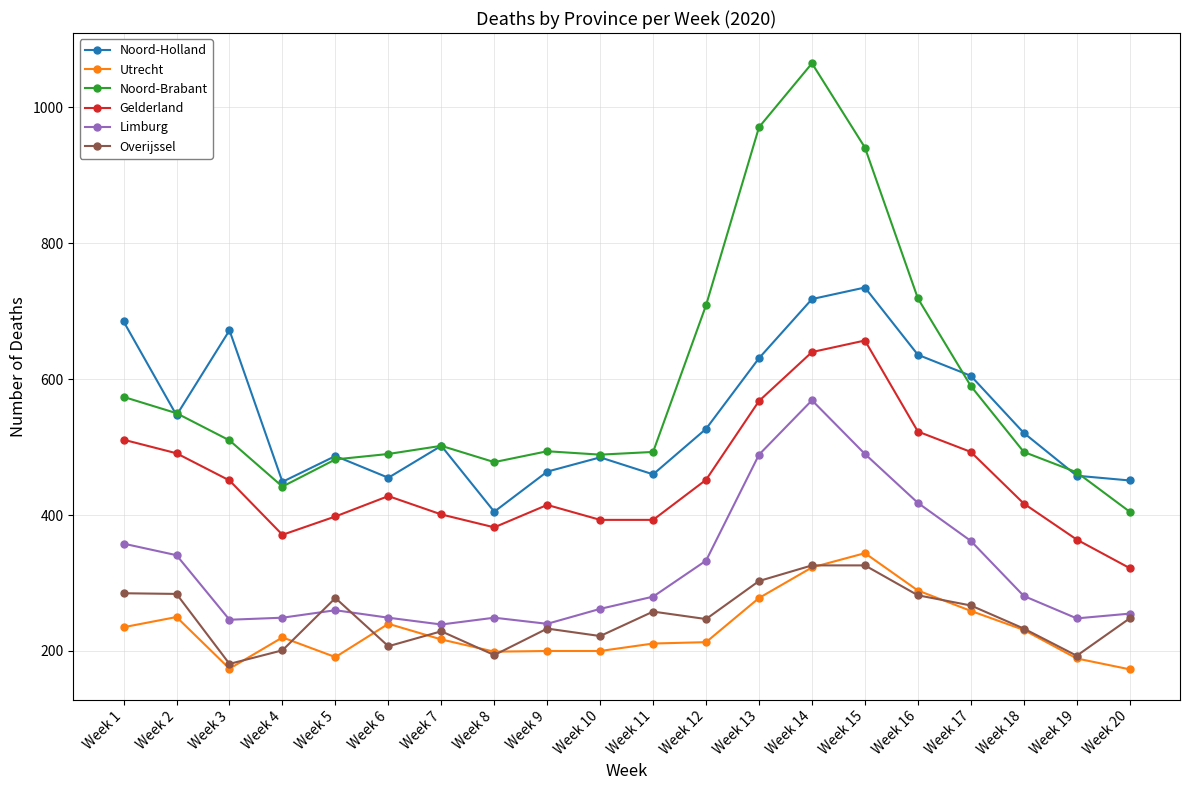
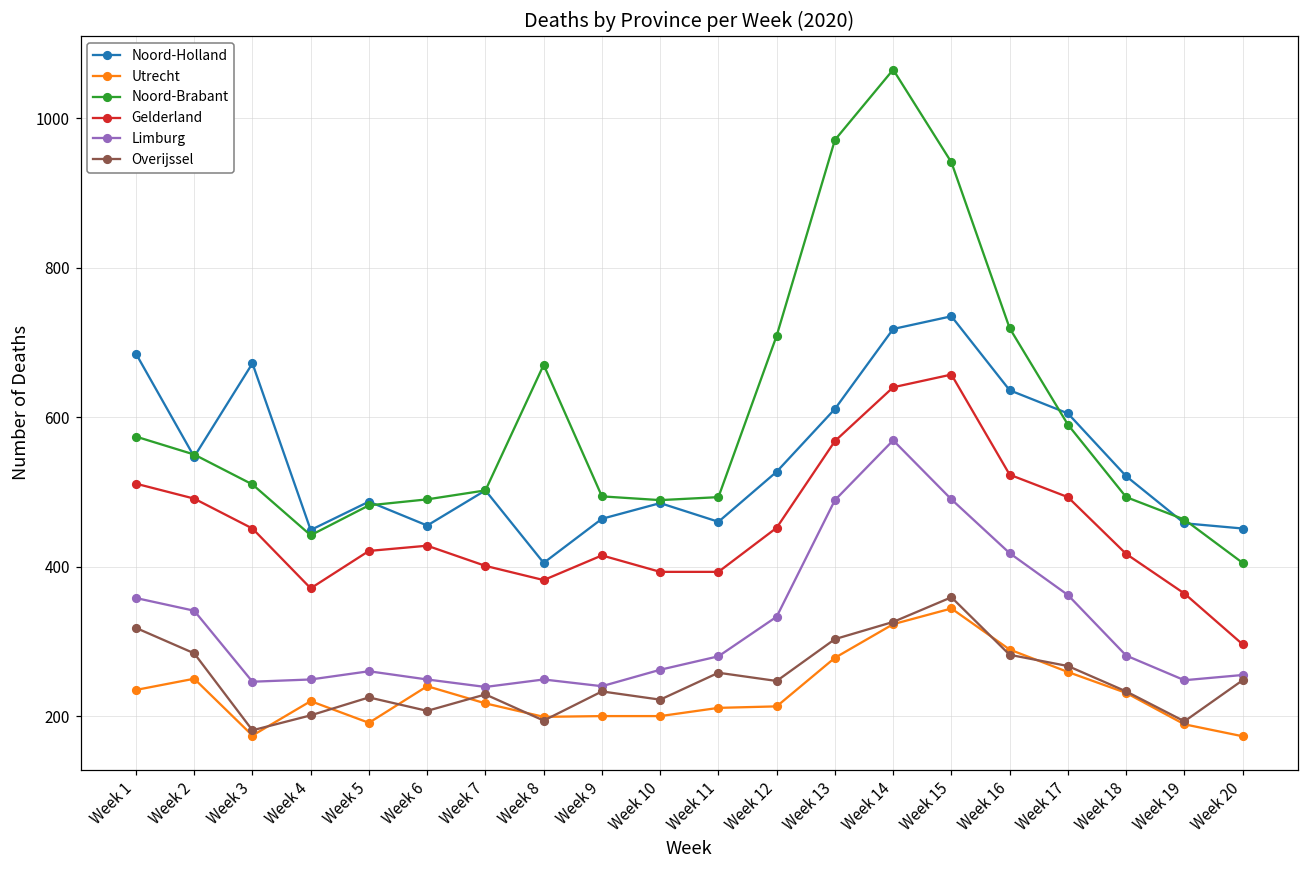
Overijssel, Week 1: 290 -> 320
Gelderland, Week 5: 400 -> 420
Overijssel, Week 5: 280 -> 230
Noord-Brabant, Week 8: 480 -> 670
Noord-Holland, Week 13: 630 -> 610
Overijssel, Week 15: 330 -> 360
Gelderland, Week 20: 320 -> 300
